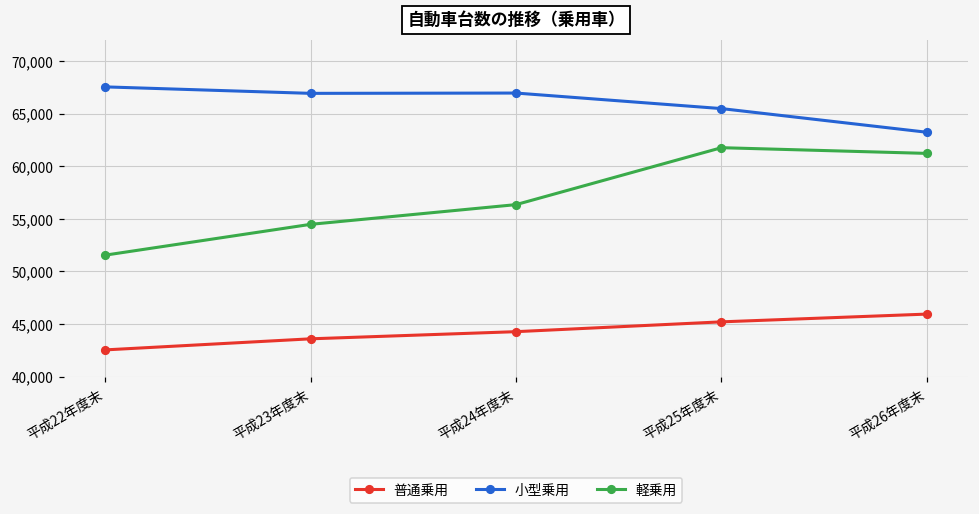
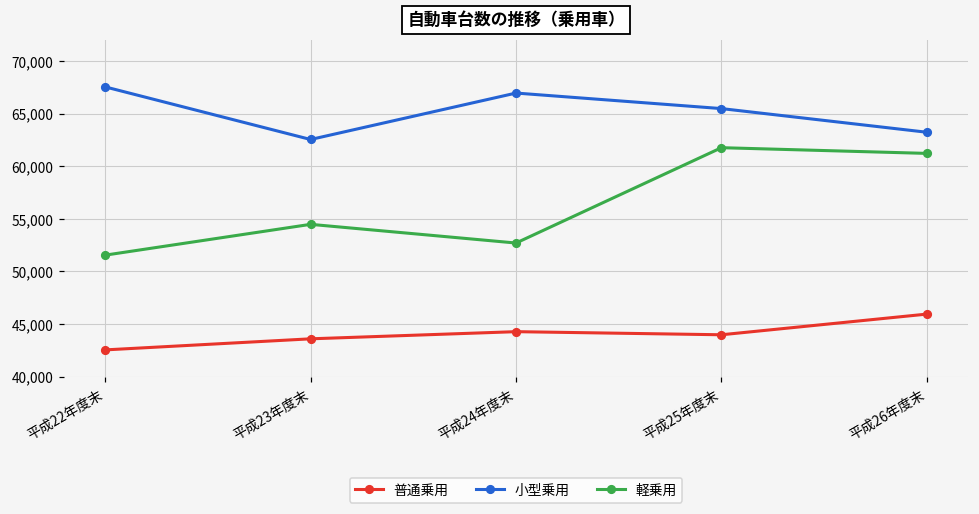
小型乗用, 平成23年度末: 67,000 -> 63,000
軽乗用, 平成24年度末: 56,000 -> 53,000
普通乗用, 平成25年度末: 45,000 -> 44,000
